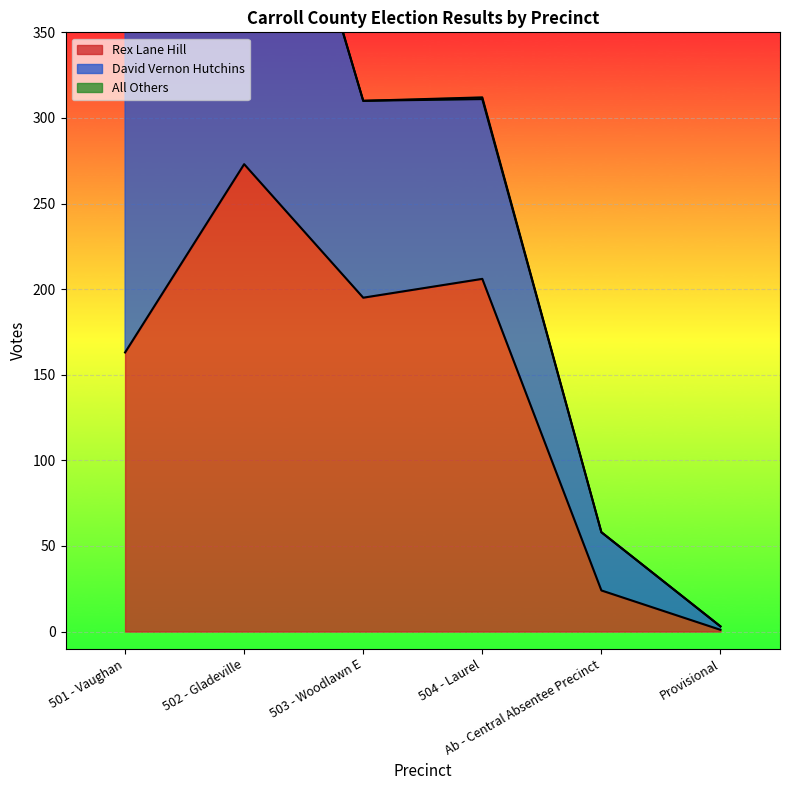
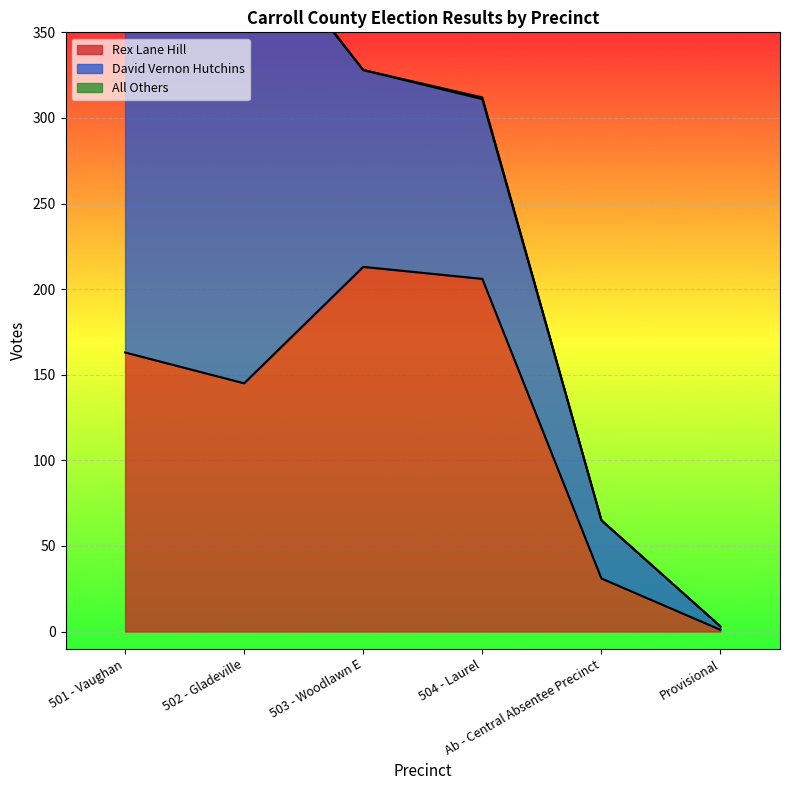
Rex Lane Hill, 502 - Gladeville: 273 -> 145
Rex Lane Hill, 503 - Woodlawn E: 195 -> 213
Rex Lane Hill, Ab - Central Absentee Precinct: 24 -> 31
